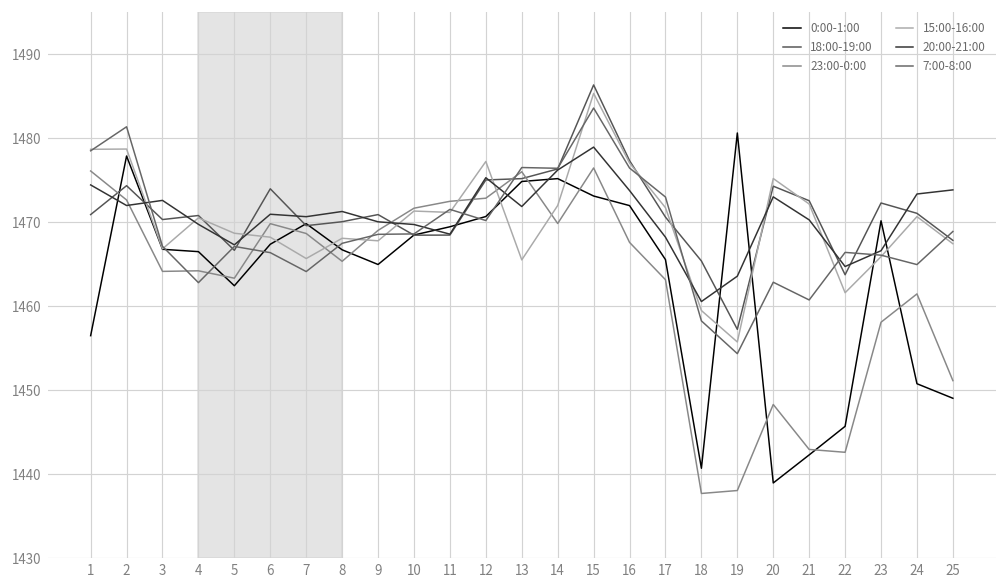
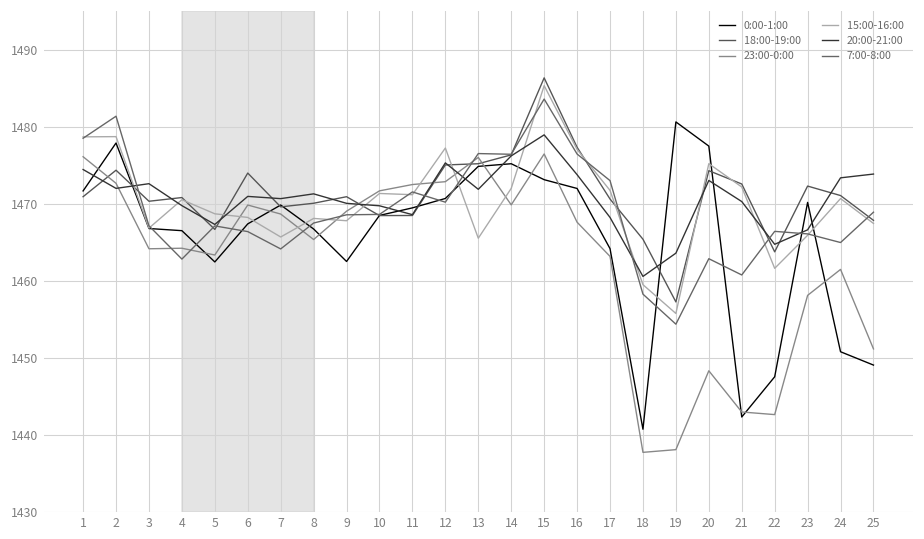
0:00-1:00, 1: 1456 -> 1472
0:00-1:00, 9: 1465 -> 1462
0:00-1:00, 17: 1466 -> 1464
0:00-1:00, 20: 1439 -> 1477
0:00-1:00, 22: 1446 -> 1448
